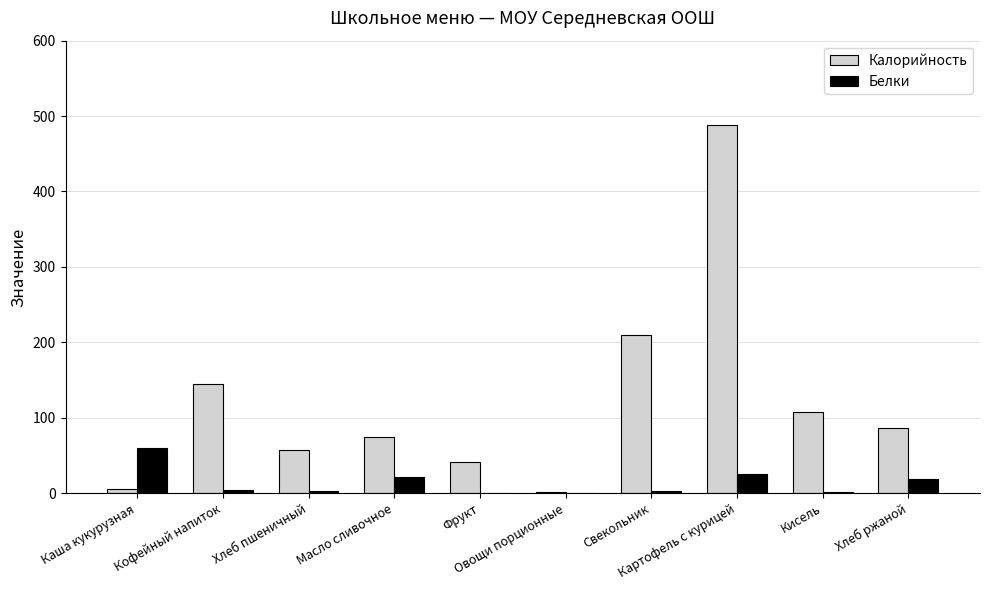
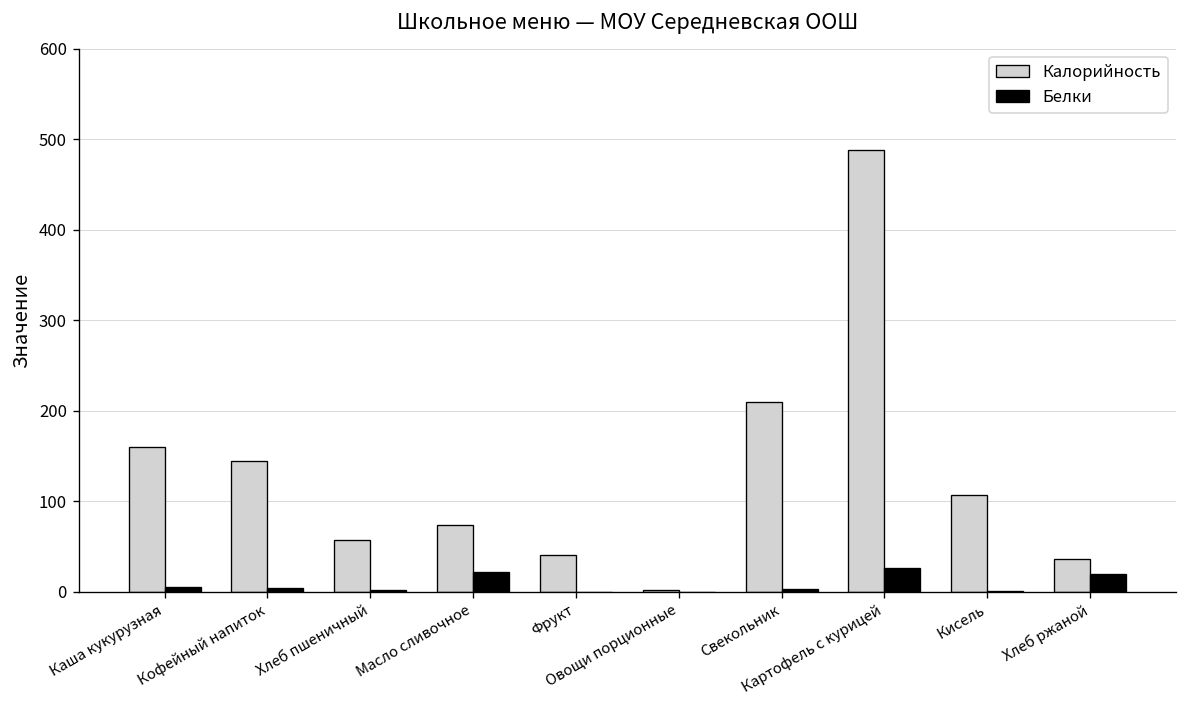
Калорийность, Каша кукурузная: 10 -> 160
Белки, Каша кукурузная: 60 -> 10
Калорийность, Хлеб ржаной: 90 -> 40
